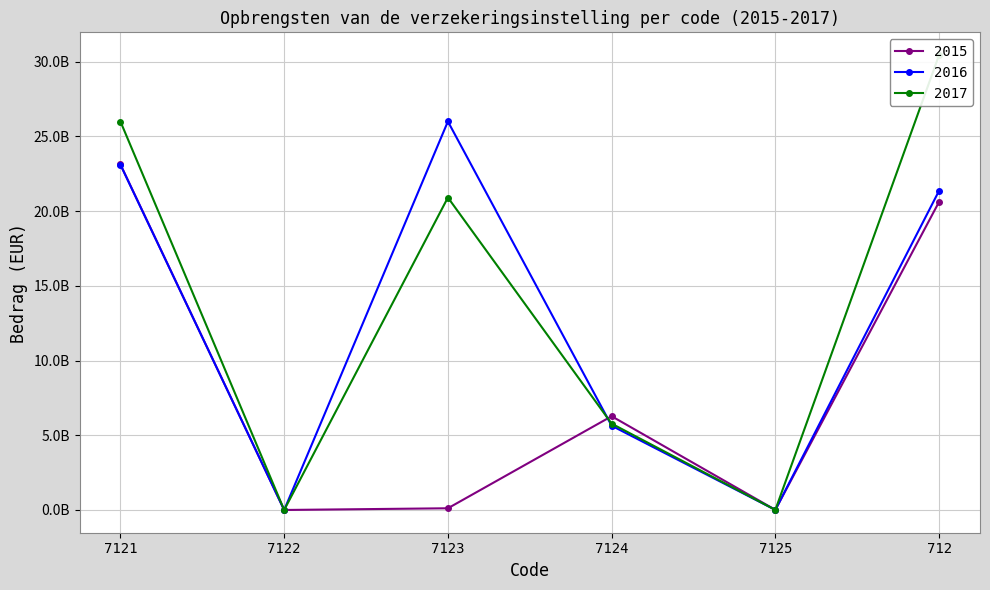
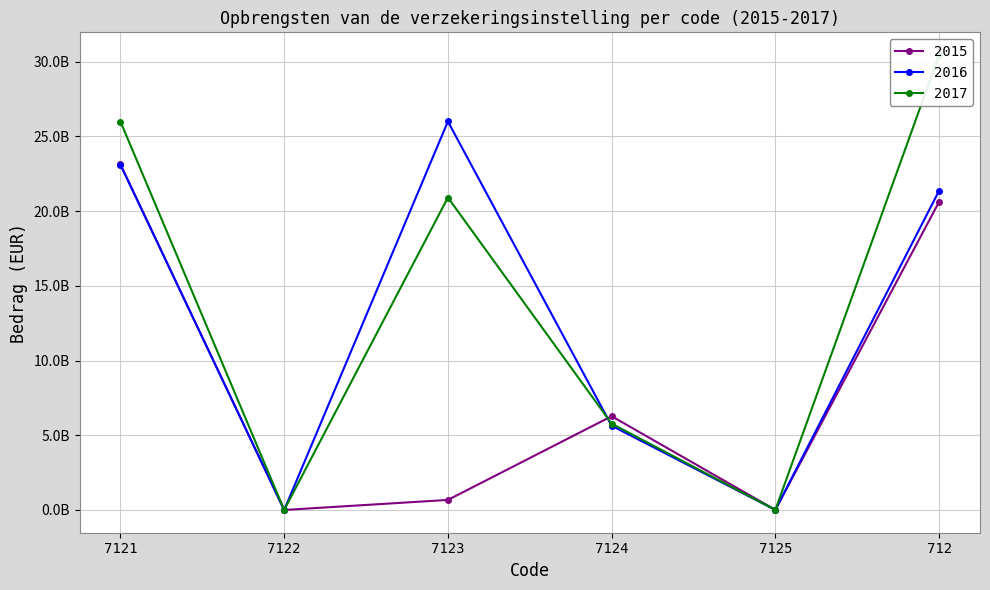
2015, 7123: 100000000 -> 700000000
